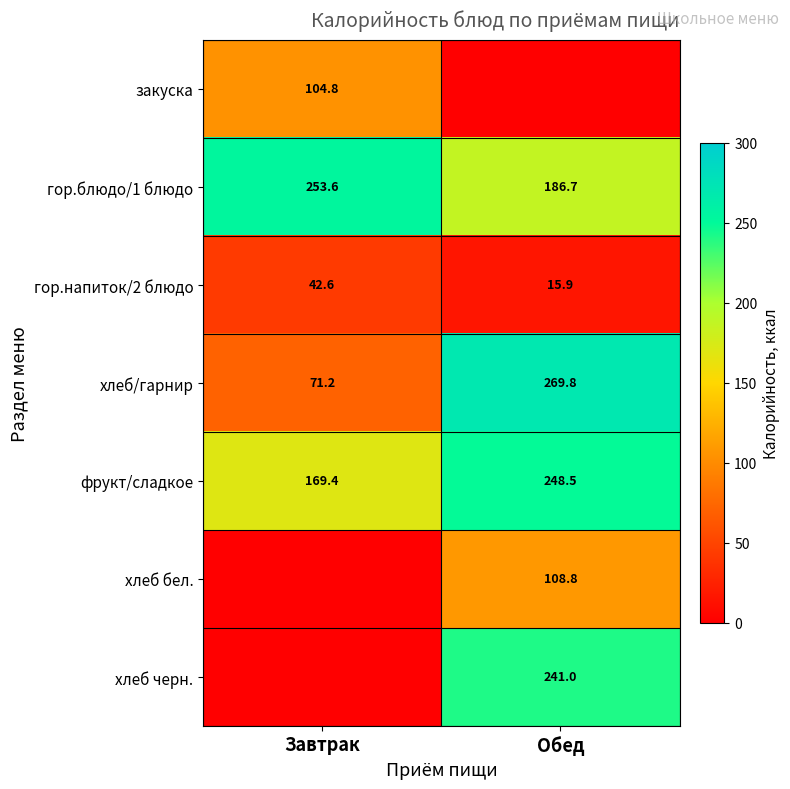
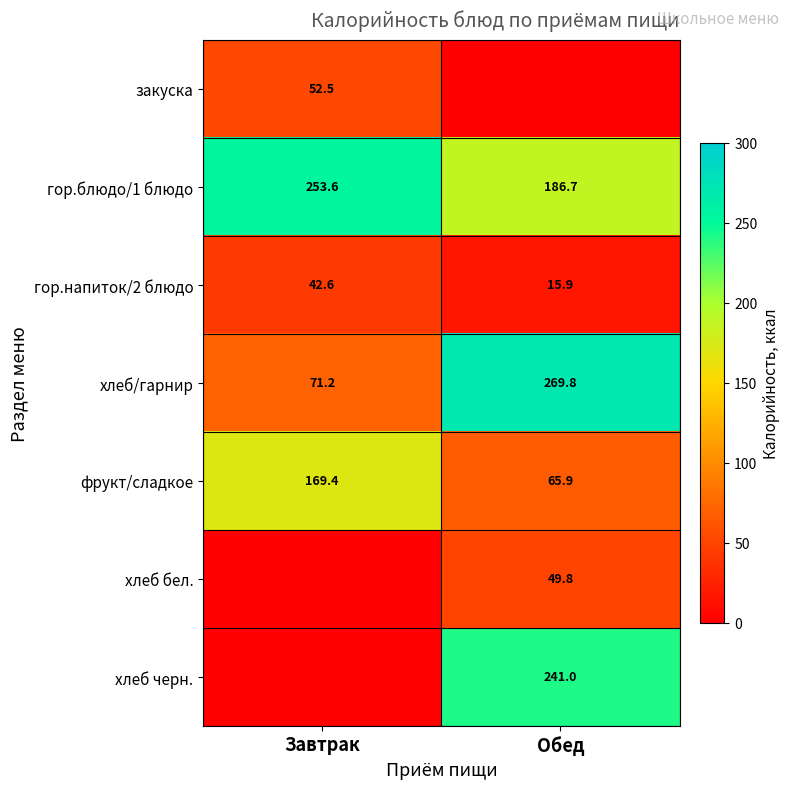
закуска, Завтрак: 104.8 -> 52.5
фрукт/сладкое, Обед: 248.5 -> 65.9
хлеб бел., Обед: 108.8 -> 49.8
